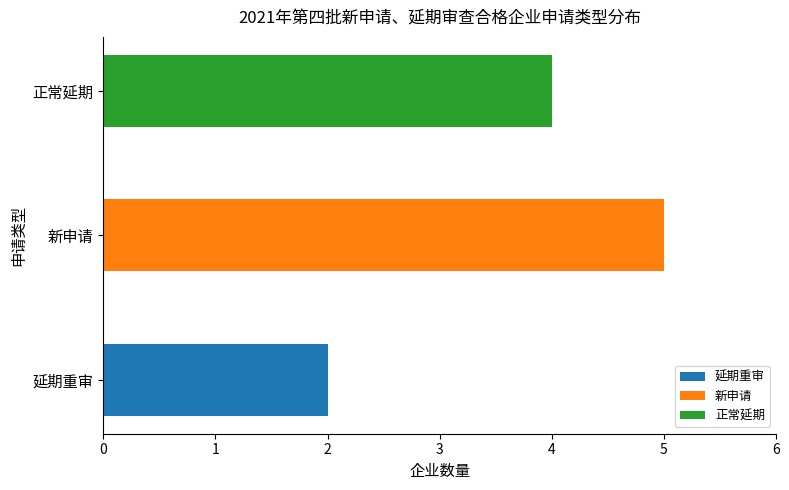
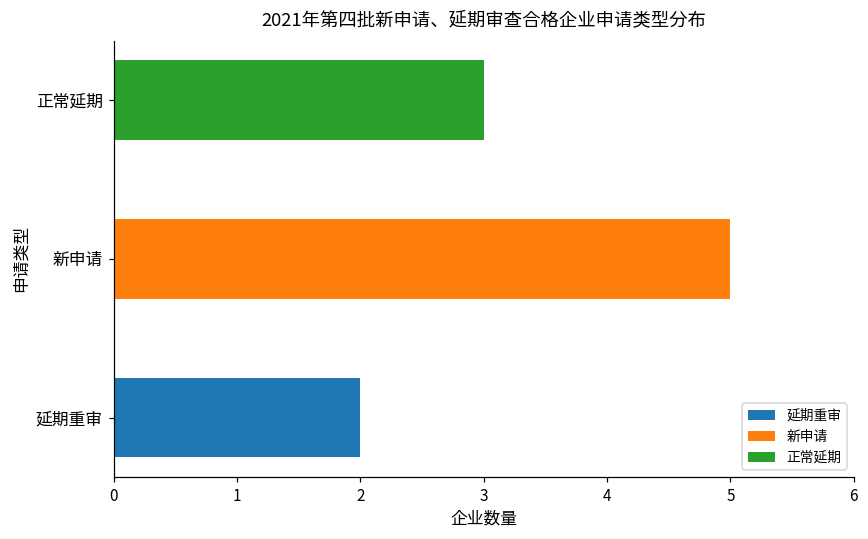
正常延期: 4 -> 3
